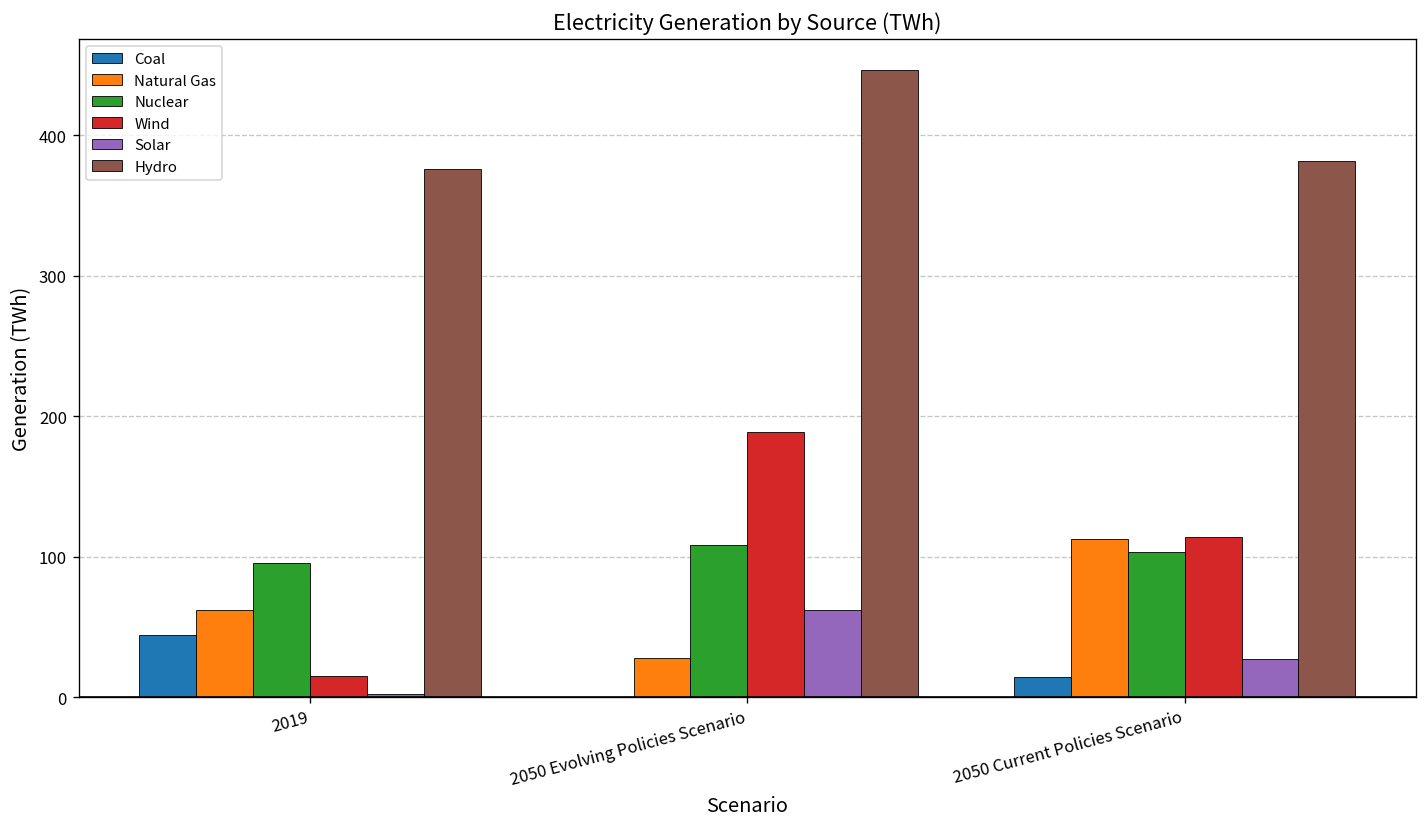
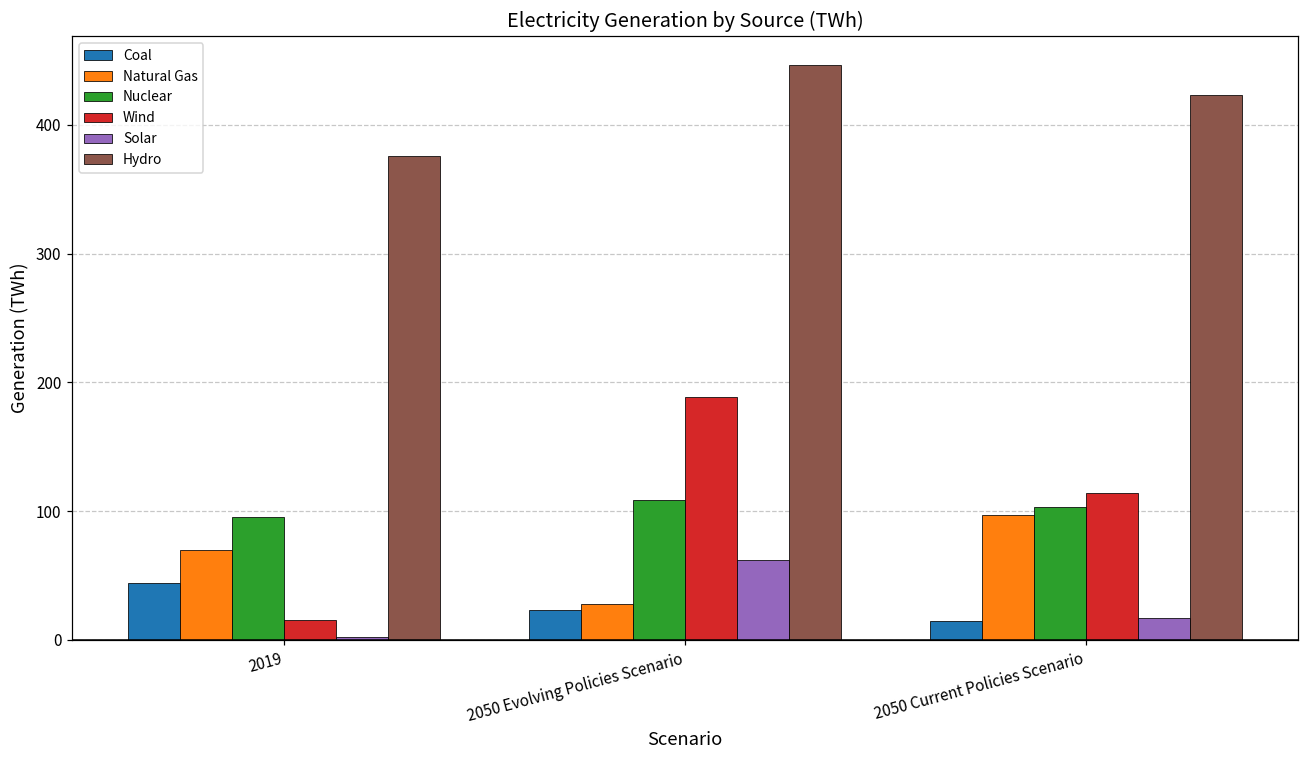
Natural Gas, 2019: 62 -> 70
Coal, 2050 Evolving Policies Scenario: 0 -> 23
Natural Gas, 2050 Current Policies Scenario: 112 -> 97
Solar, 2050 Current Policies Scenario: 27 -> 17
Hydro, 2050 Current Policies Scenario: 381 -> 423
